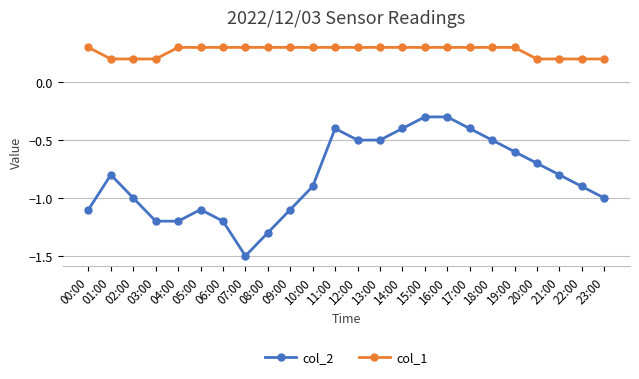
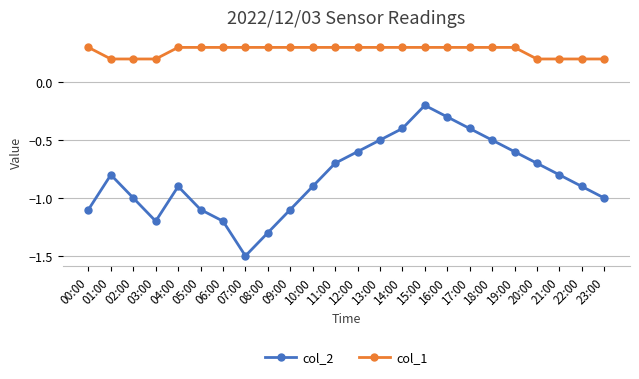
col_2, 04:00: -1.2 -> -0.9
col_2, 11:00: -0.4 -> -0.7
col_2, 12:00: -0.5 -> -0.6
col_2, 15:00: -0.3 -> -0.2
